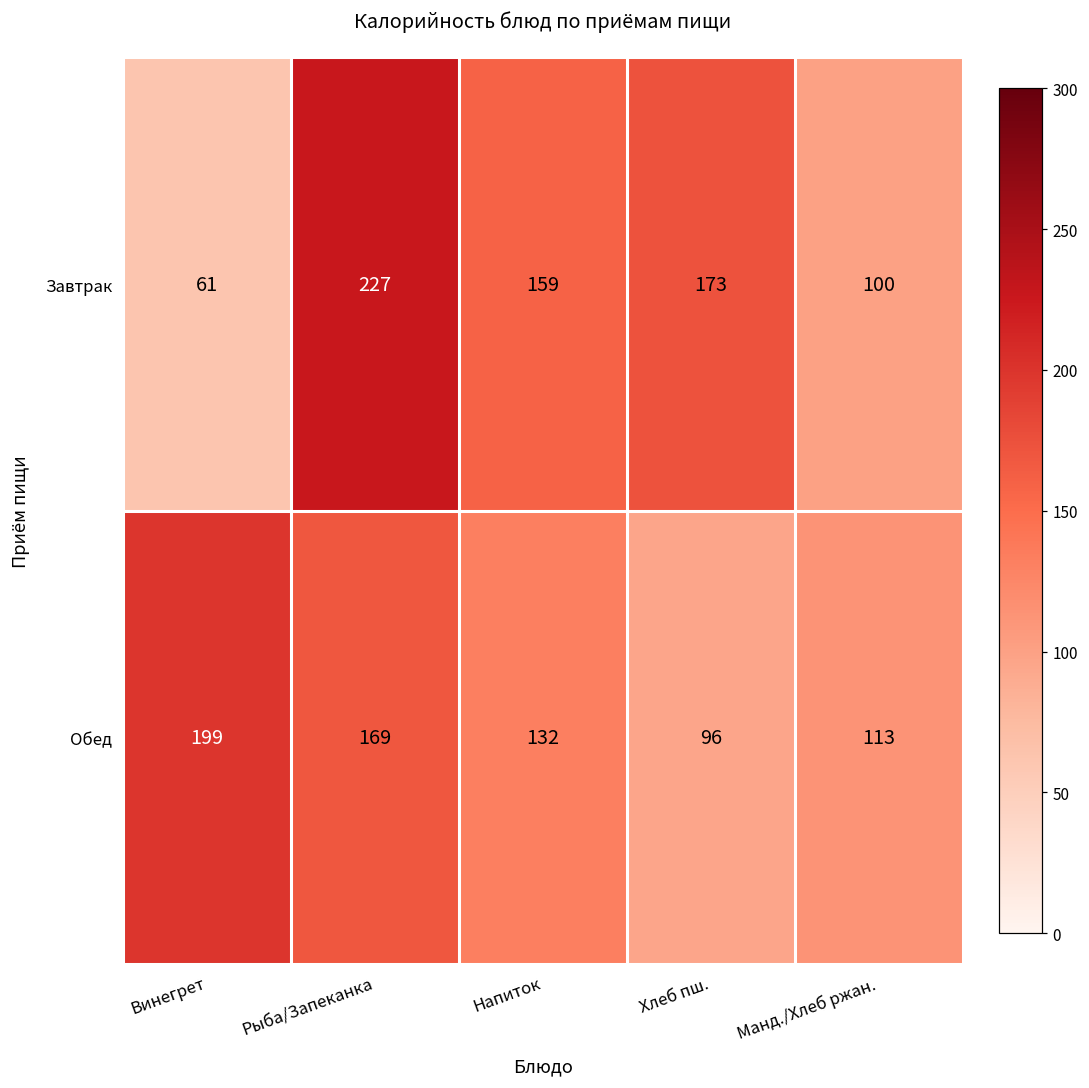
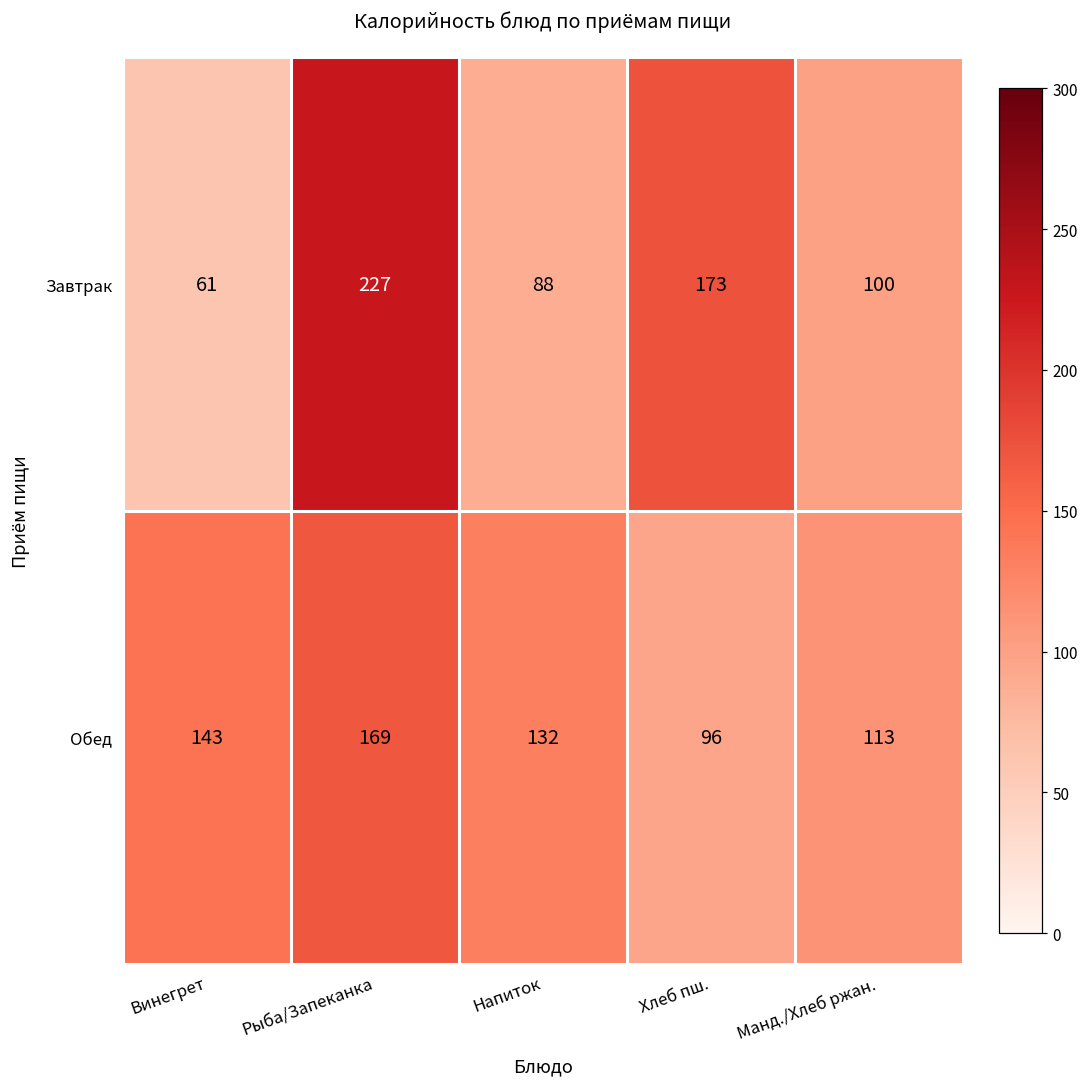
Завтрак, Напиток: 159 -> 88
Обед, Винегрет: 199 -> 143
